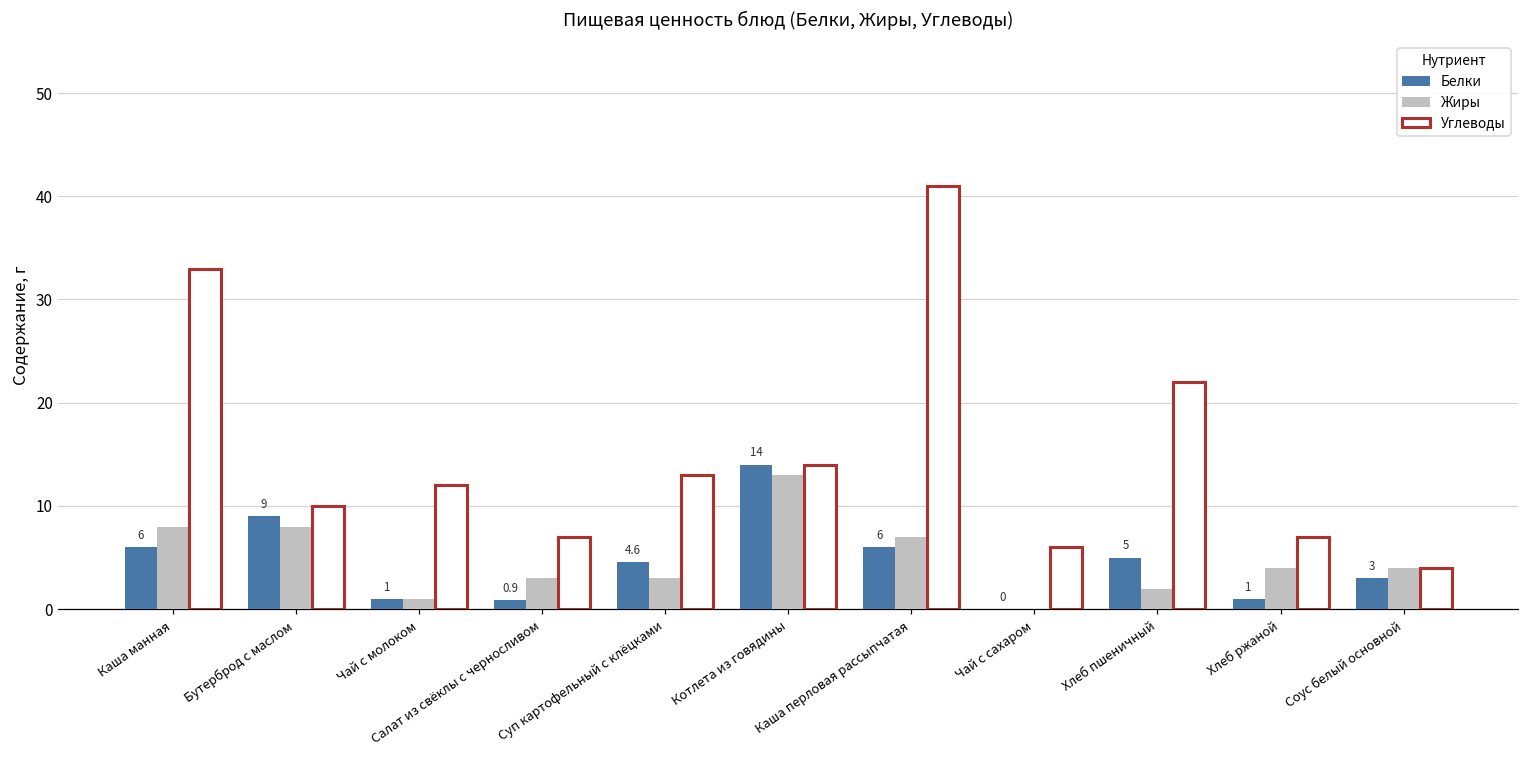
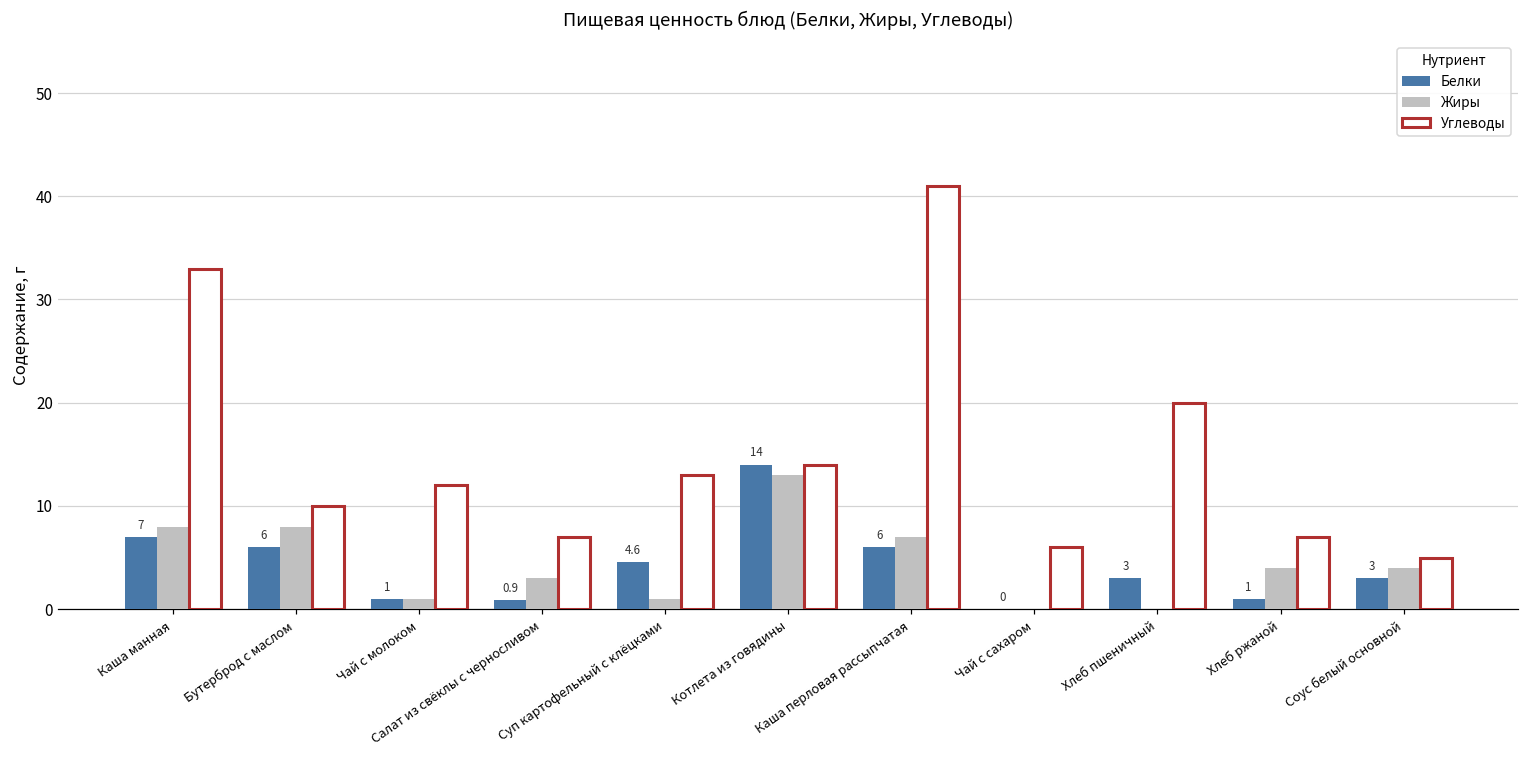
Белки, Каша манная: 6 -> 7
Белки, Бутерброд с маслом: 9 -> 6
Жиры, Суп картофельный с клёцками: 3 -> 1
Белки, Хлеб пшеничный: 5 -> 3
Жиры, Хлеб пшеничный: 2 -> 0
Углеводы, Хлеб пшеничный: 22 -> 20
Углеводы, Соус белый основной: 4 -> 5
